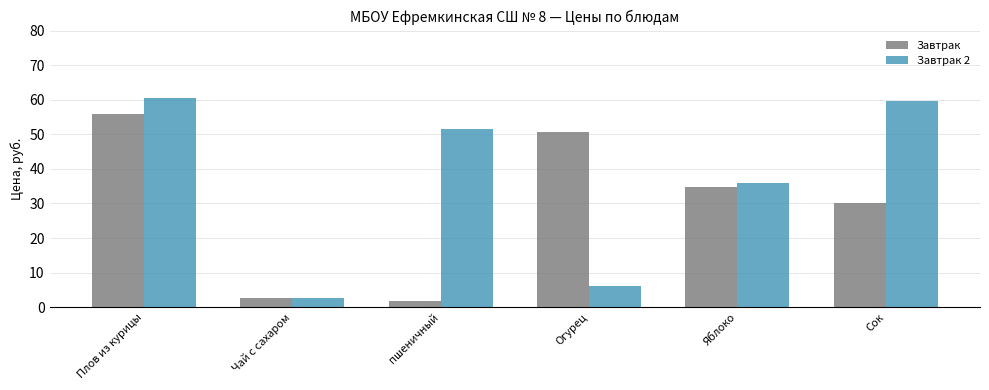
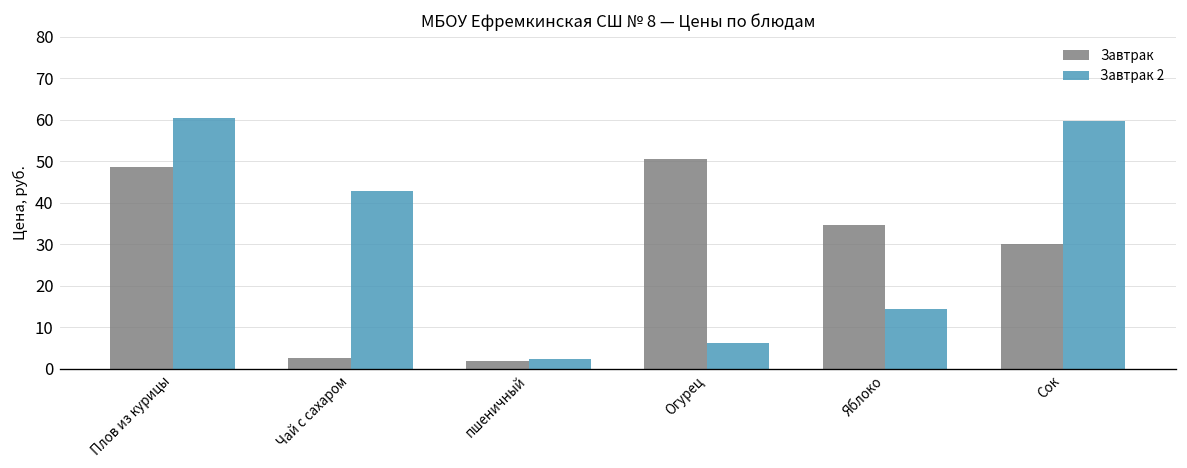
Завтрак, Плов из курицы: 56 -> 49
Завтрак 2, Чай с сахаром: 3 -> 43
Завтрак 2, пшеничный: 52 -> 2
Завтрак 2, Яблоко: 36 -> 14
